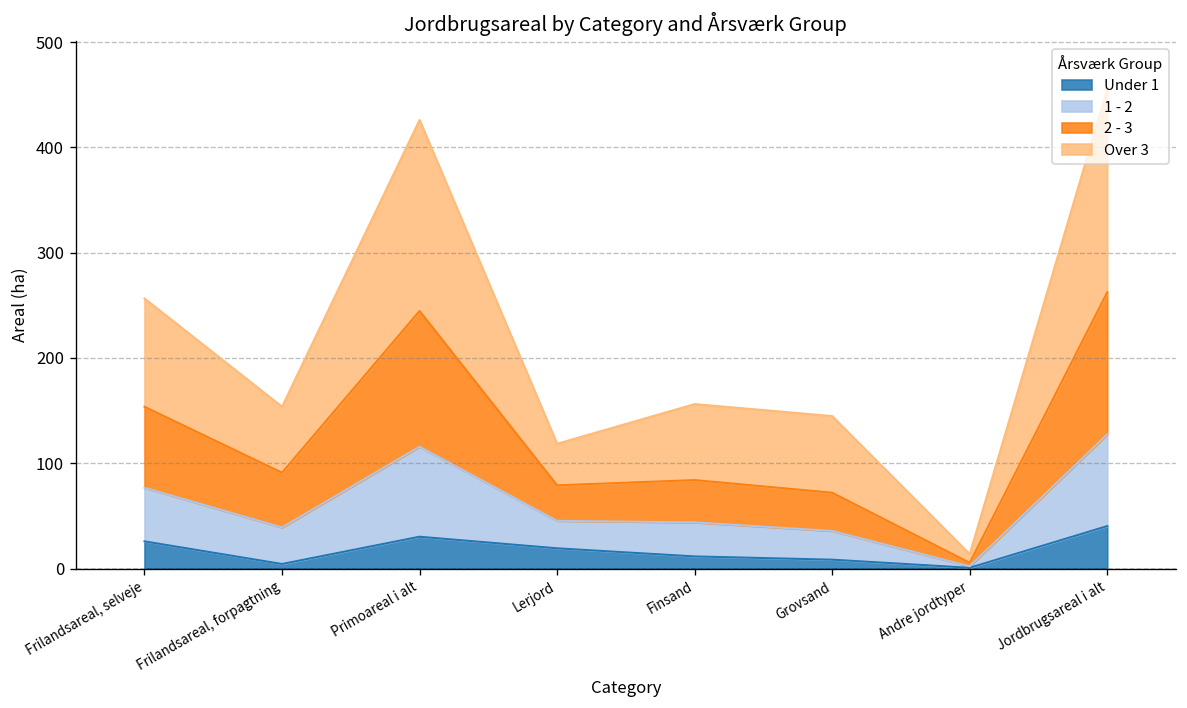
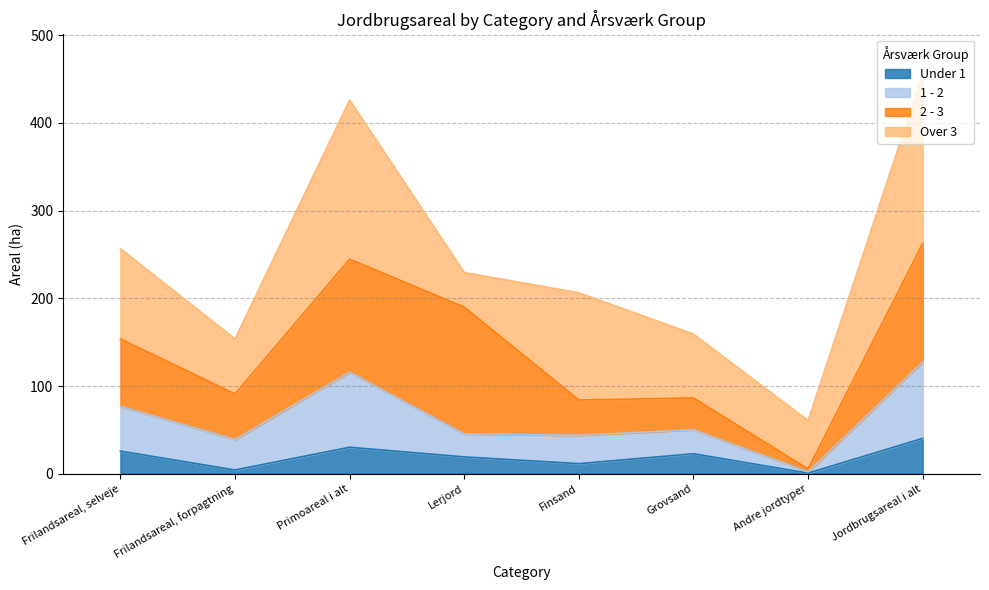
2 - 3, Lerjord: 30 -> 140
Over 3, Finsand: 70 -> 120
Under 1, Grovsand: 10 -> 20
Over 3, Andre jordtyper: 10 -> 60
